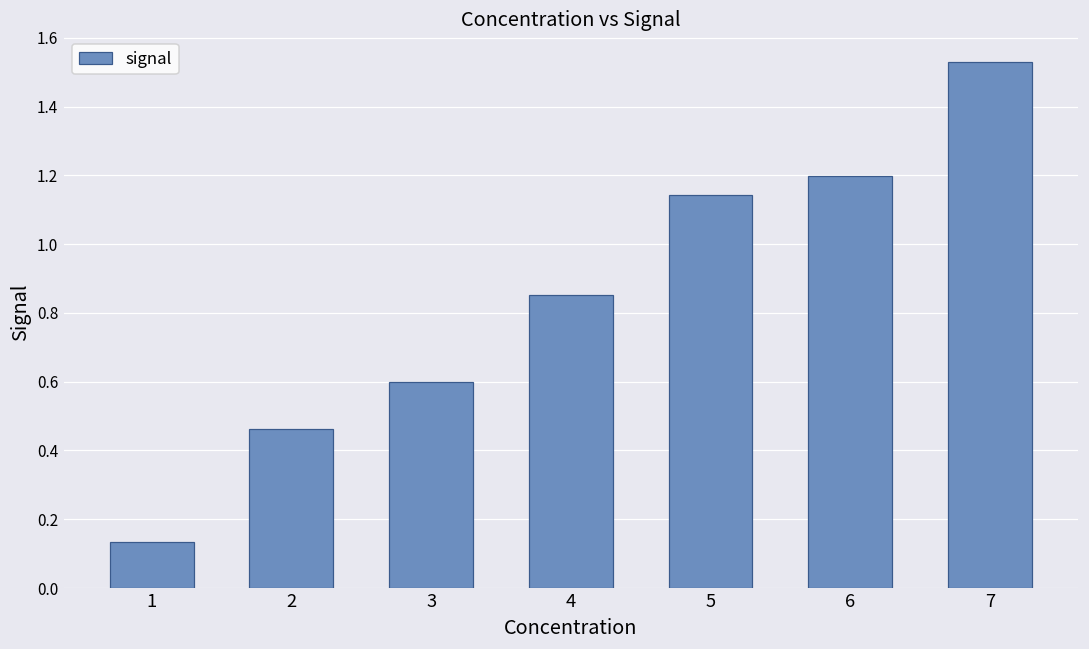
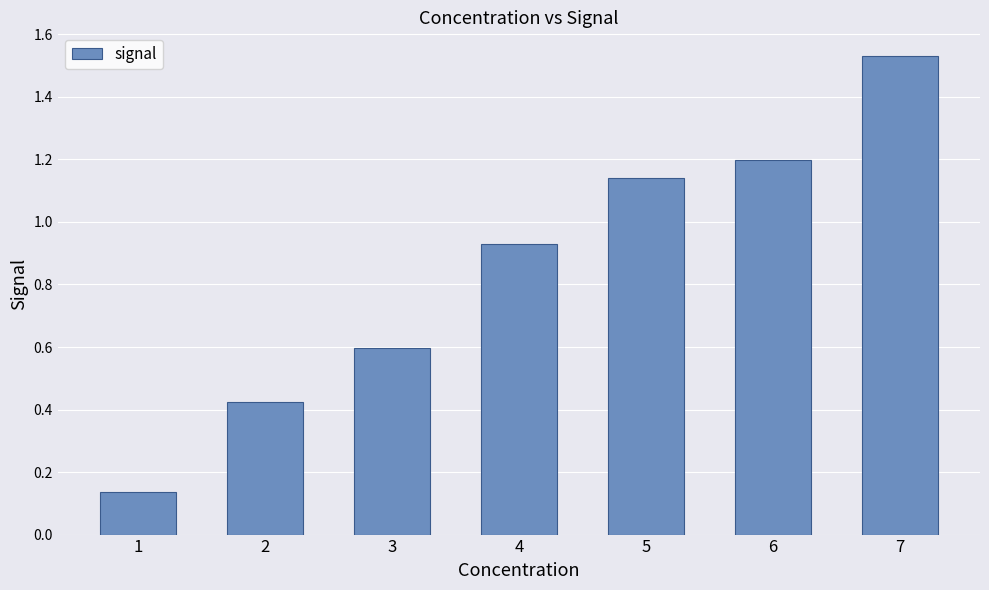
2: 0.46 -> 0.43
4: 0.85 -> 0.93
